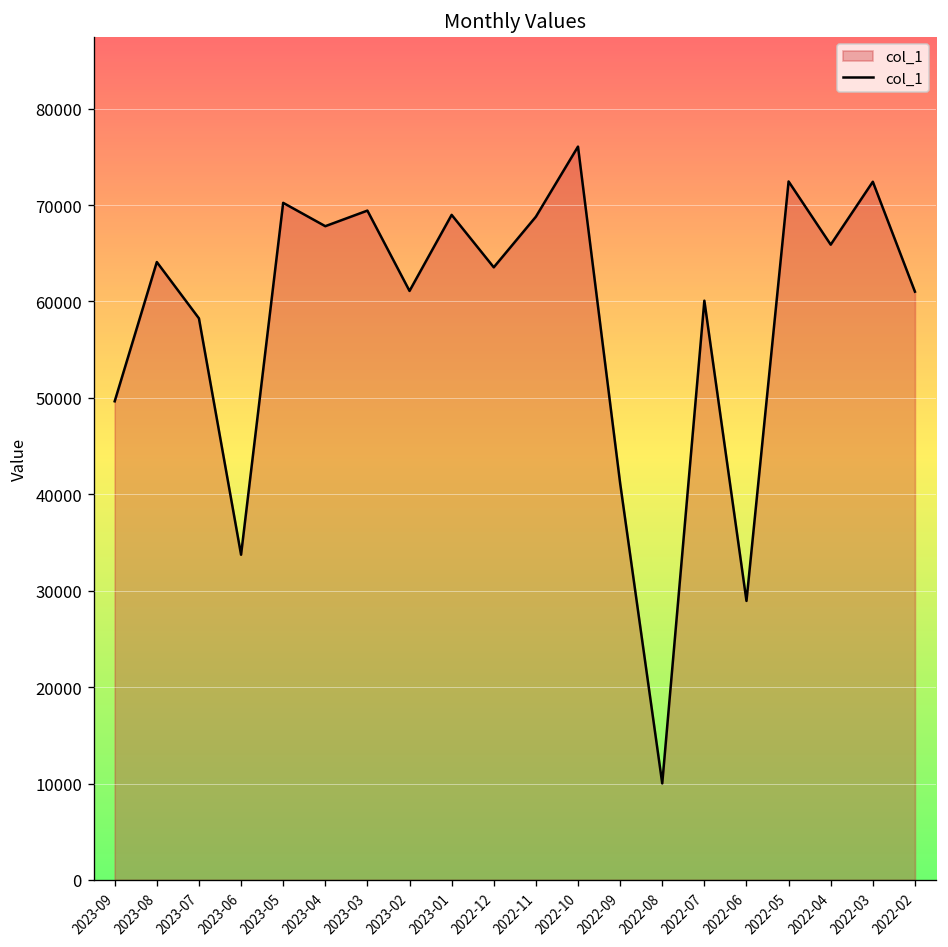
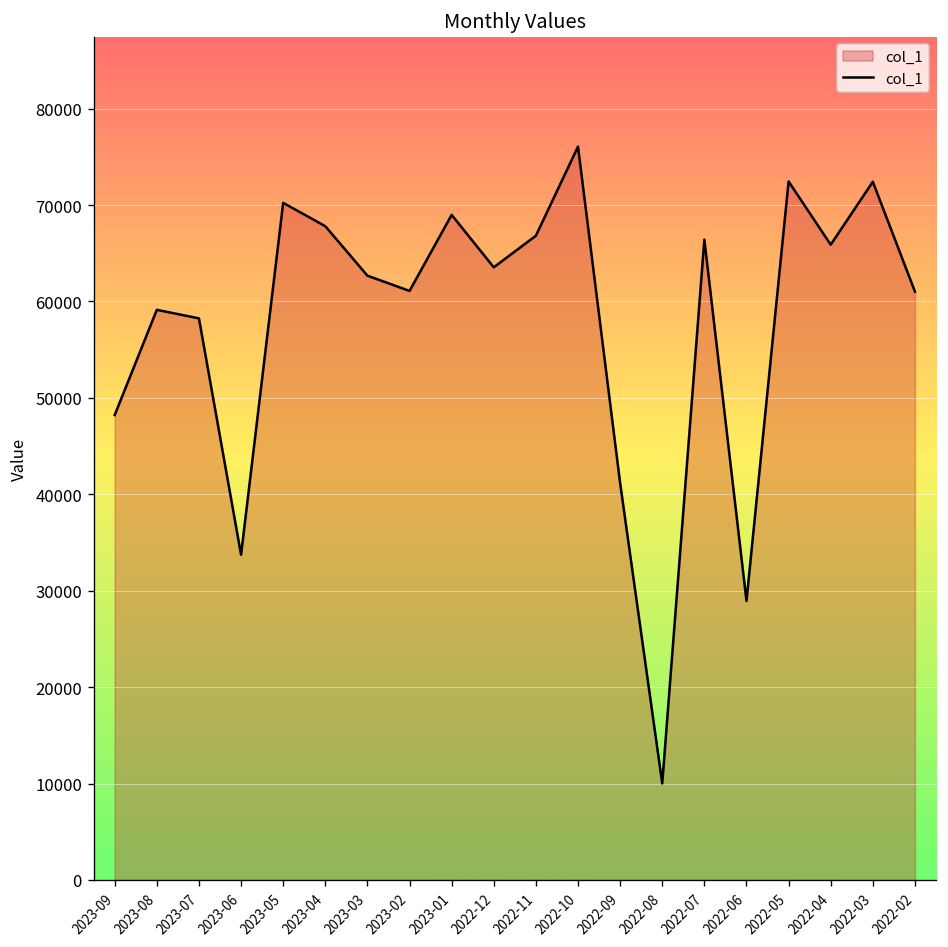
2023-09: 50000 -> 48000
2023-08: 64000 -> 59000
2023-03: 69000 -> 63000
2022-11: 69000 -> 67000
2022-07: 60000 -> 66000
